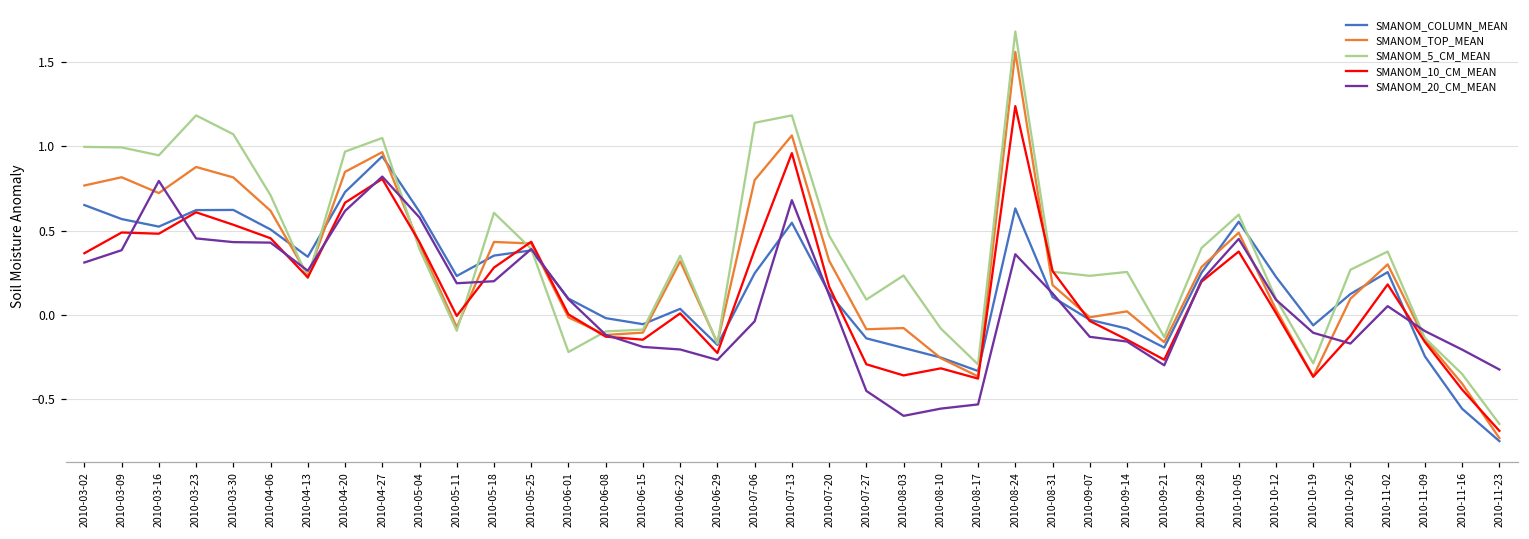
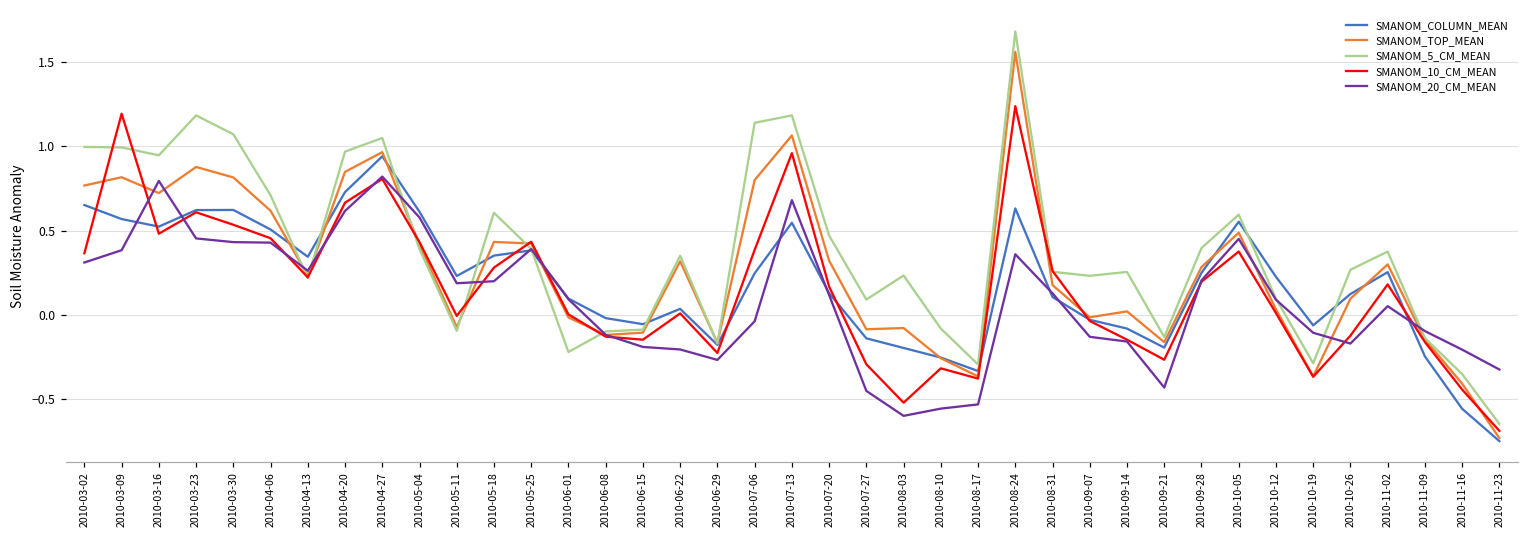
SMANOM_10_CM_MEAN, 2010-03-09: 0.49 -> 1.19
SMANOM_10_CM_MEAN, 2010-08-03: -0.36 -> -0.52
SMANOM_20_CM_MEAN, 2010-09-21: -0.30 -> -0.43
